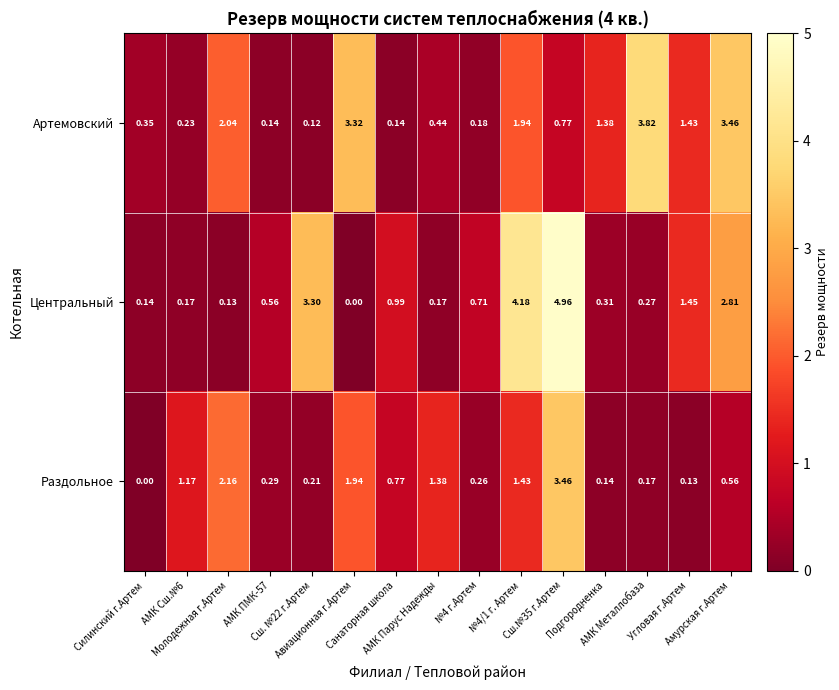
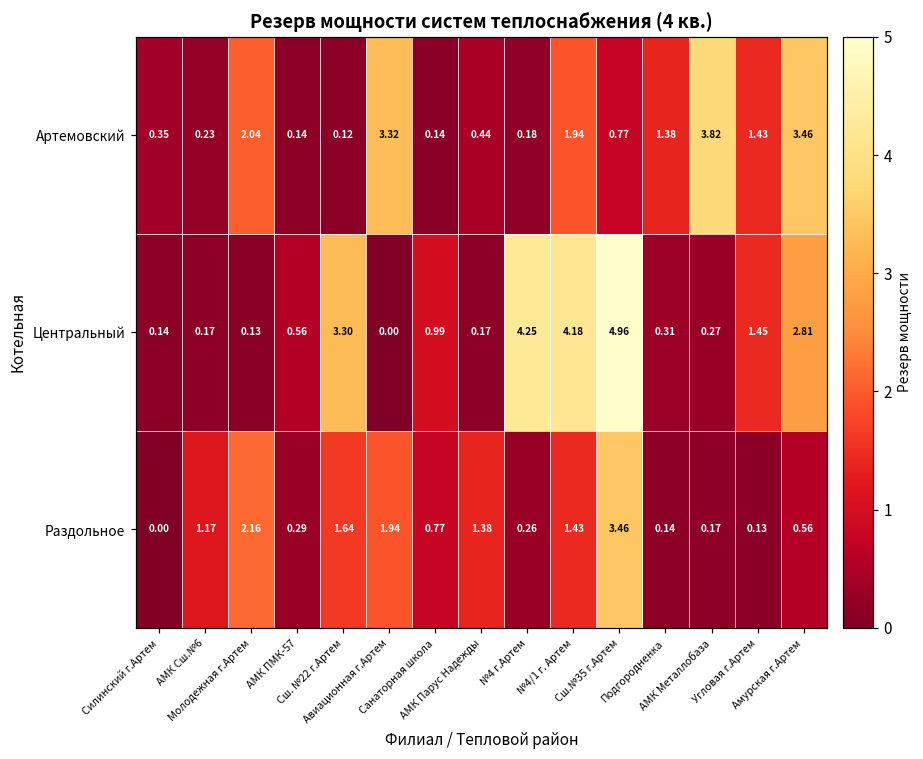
Центральный, №4 г.Артем: 0.71 -> 4.25
Раздольное, Сш. №22 г.Артем: 0.21 -> 1.64
